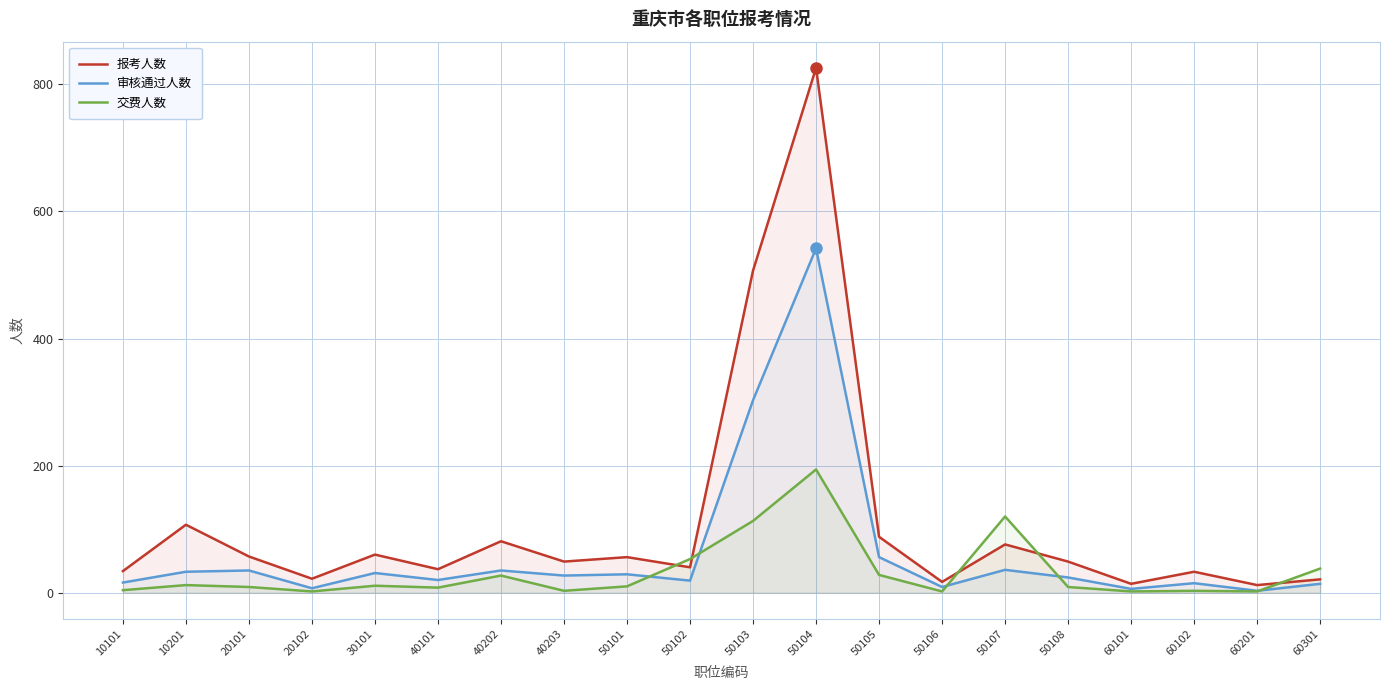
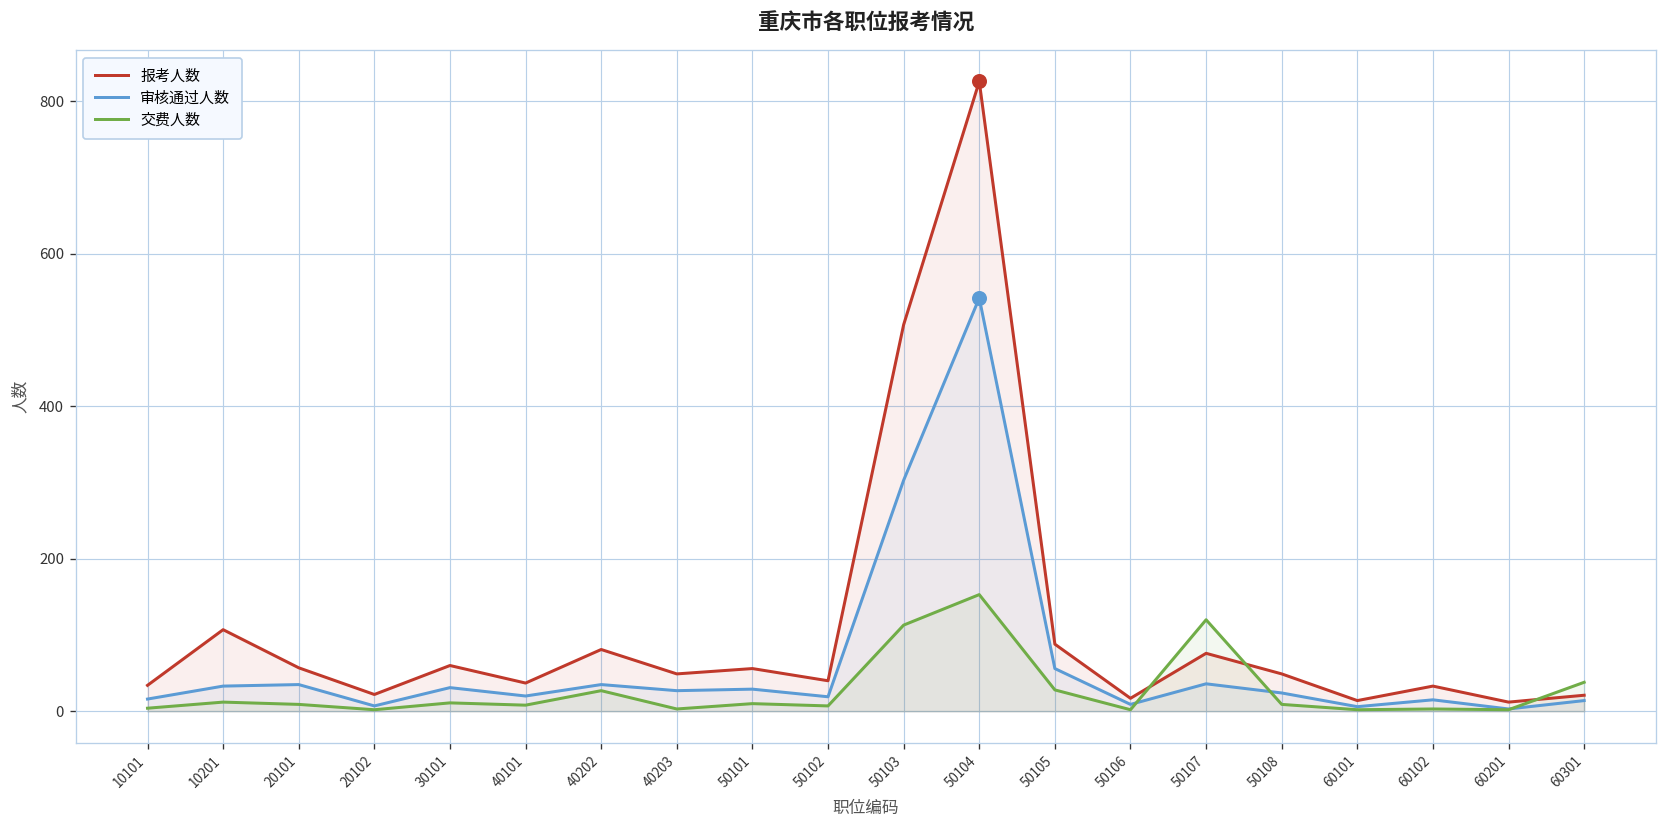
交费人数, 50102: 50 -> 10
交费人数, 50104: 190 -> 150
